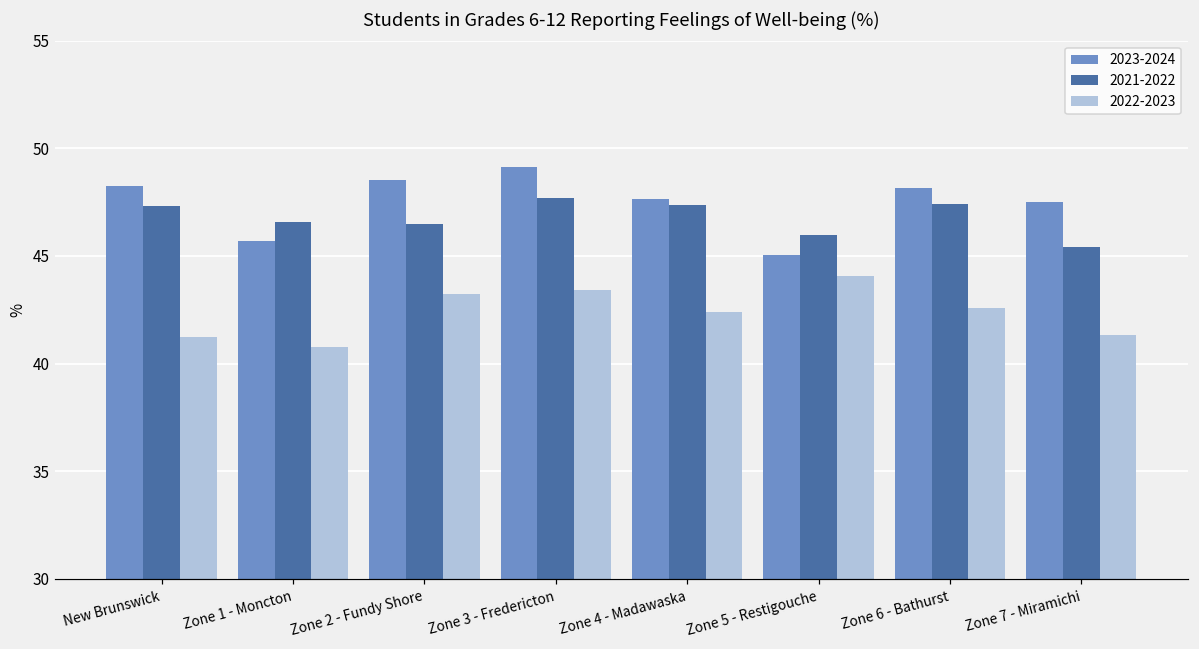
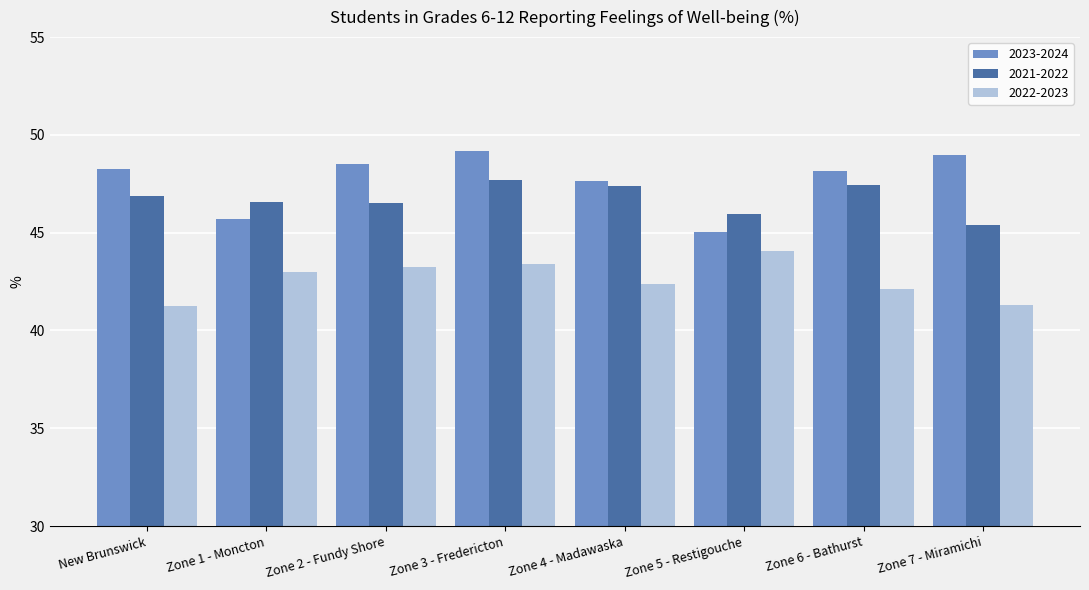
2021-2022, New Brunswick: 47.3 -> 46.9
2022-2023, Zone 1 - Moncton: 40.8 -> 43.0
2022-2023, Zone 6 - Bathurst: 42.6 -> 42.1
2023-2024, Zone 7 - Miramichi: 47.5 -> 49.0
